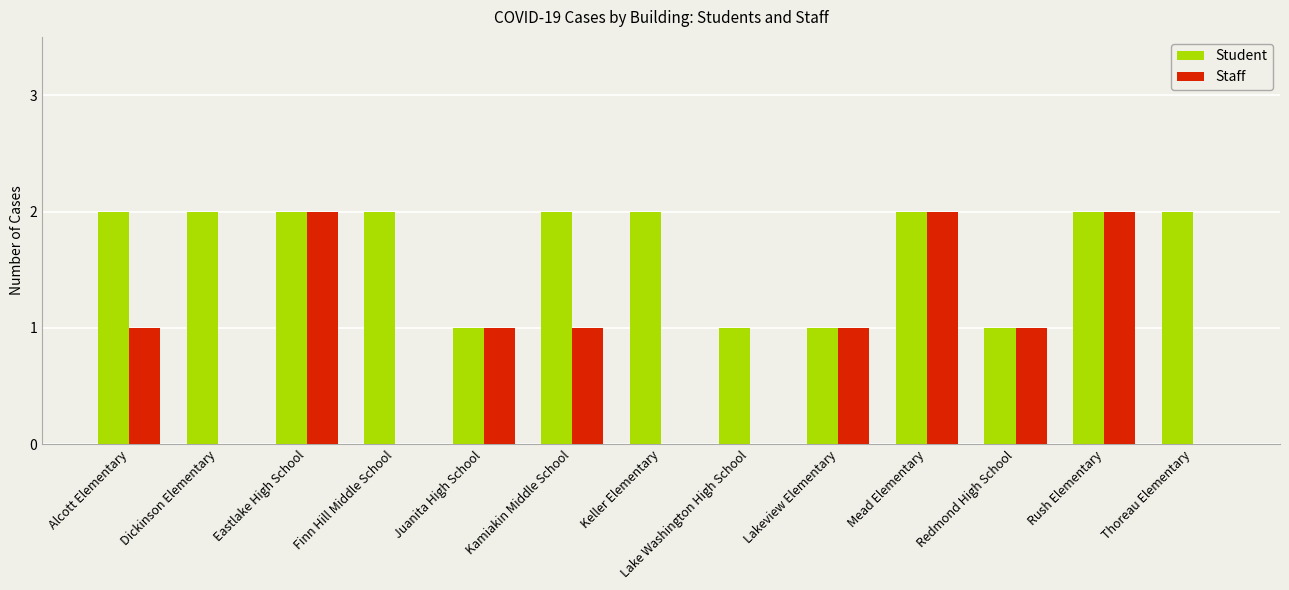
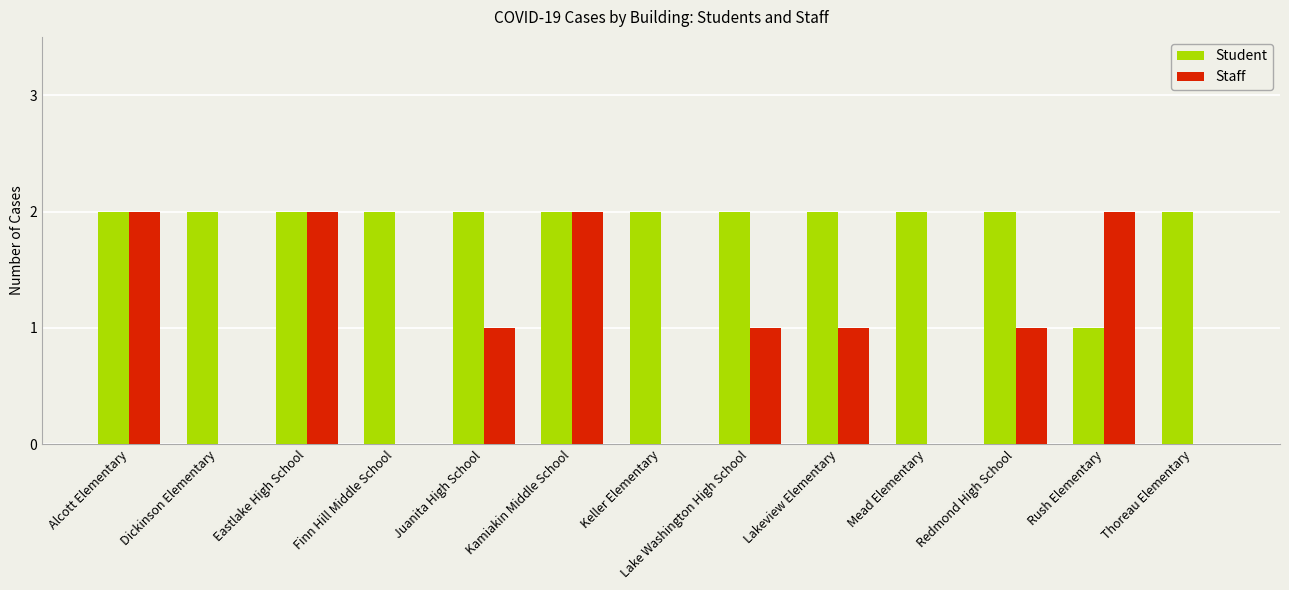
Staff, Alcott Elementary: 1 -> 2
Student, Juanita High School: 1 -> 2
Staff, Kamiakin Middle School: 1 -> 2
Student, Lake Washington High School: 1 -> 2
Staff, Lake Washington High School: 0 -> 1
Student, Lakeview Elementary: 1 -> 2
Staff, Mead Elementary: 2 -> 0
Student, Redmond High School: 1 -> 2
Student, Rush Elementary: 2 -> 1
